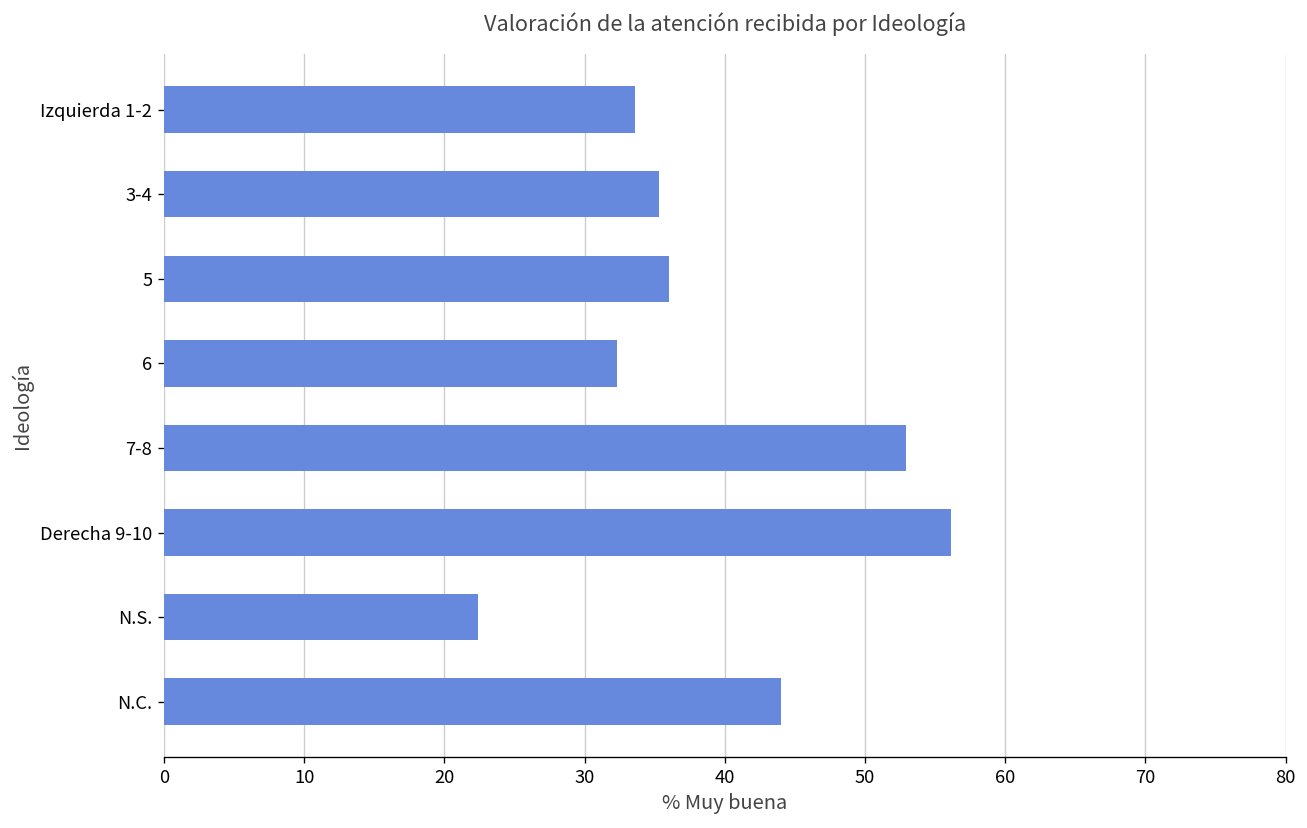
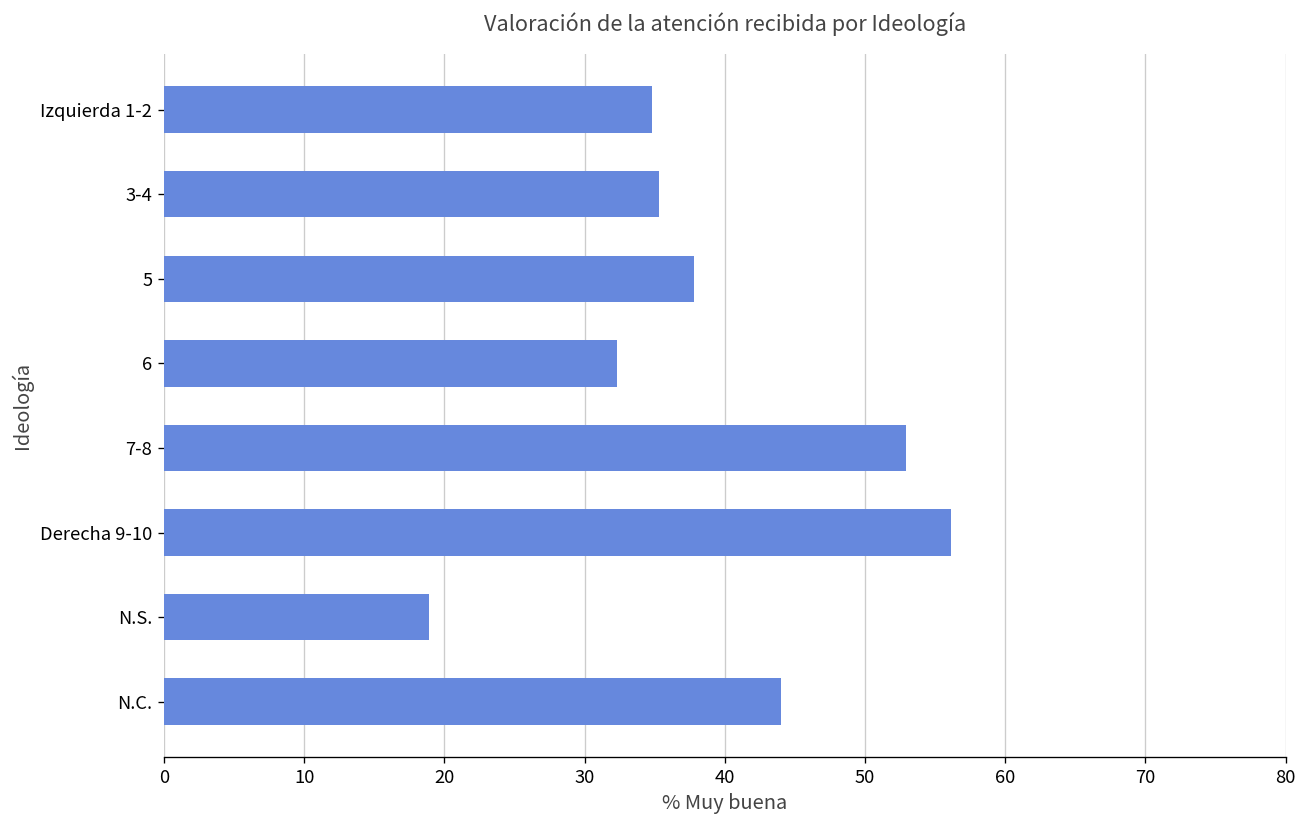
Izquierda 1-2: 33.6 -> 34.8
5: 36.0 -> 37.8
N.S.: 22.4 -> 18.9
